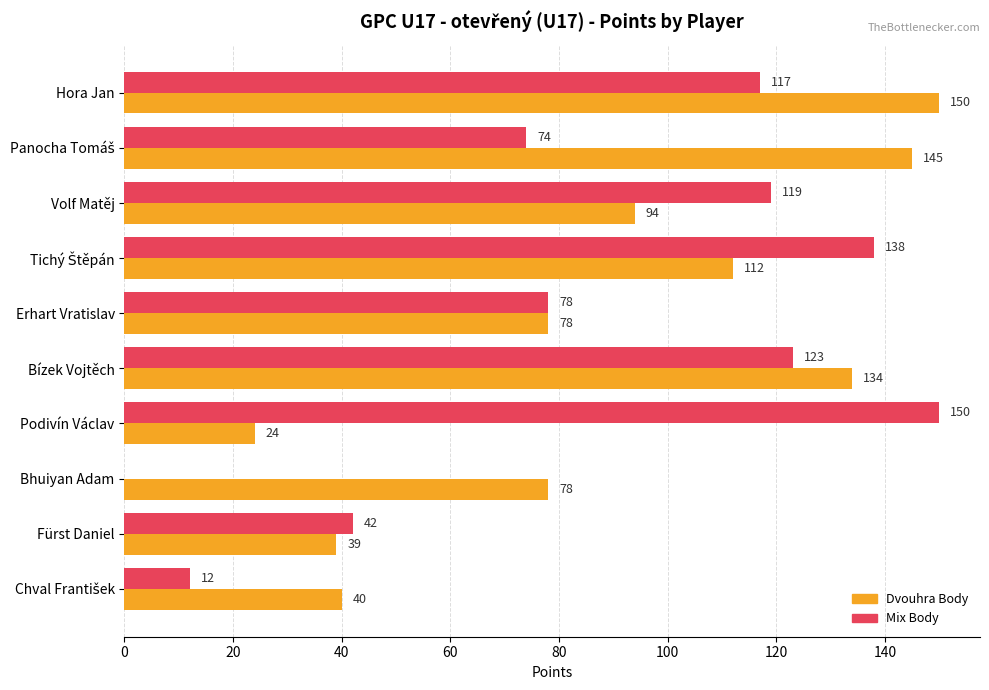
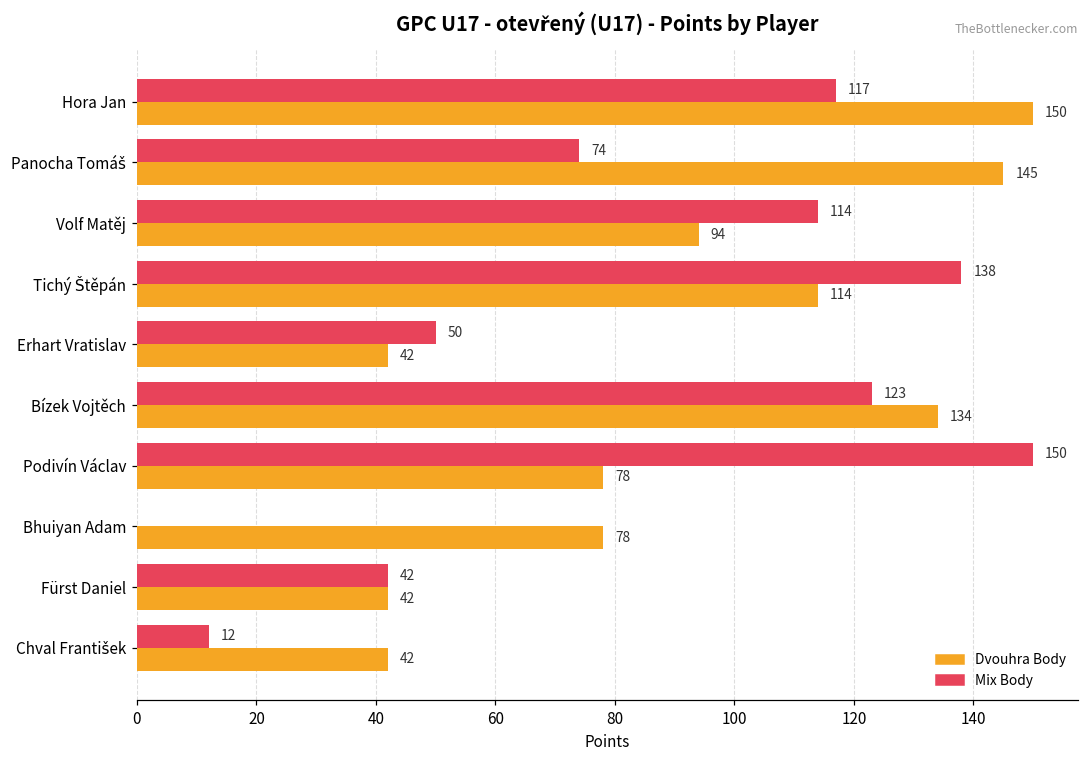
Mix Body, Volf Matěj: 119 -> 114
Dvouhra Body, Tichý Štěpán: 112 -> 114
Mix Body, Erhart Vratislav: 78 -> 50
Dvouhra Body, Erhart Vratislav: 78 -> 42
Dvouhra Body, Podivín Václav: 24 -> 78
Dvouhra Body, Fürst Daniel: 39 -> 42
Dvouhra Body, Chval František: 40 -> 42
